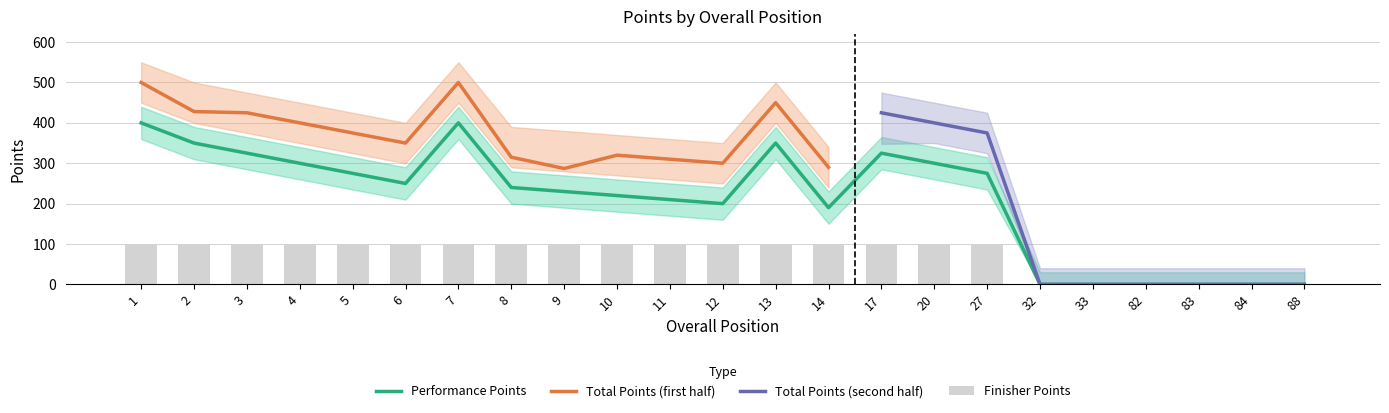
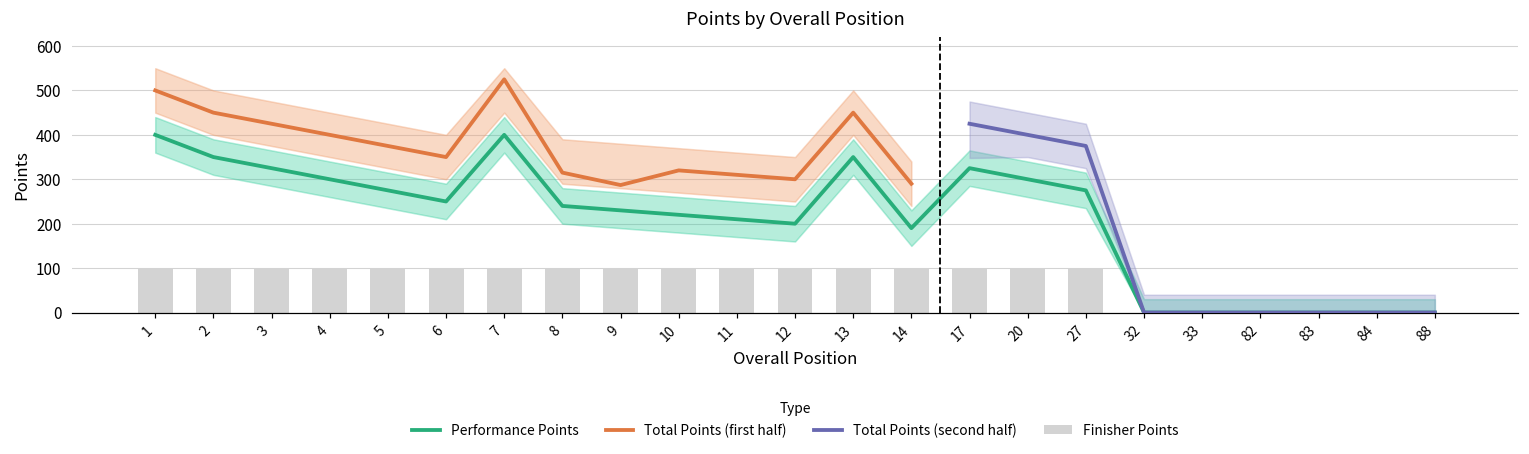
Total Points (first half), 2: 430 -> 450
Total Points (first half), 7: 500 -> 530
